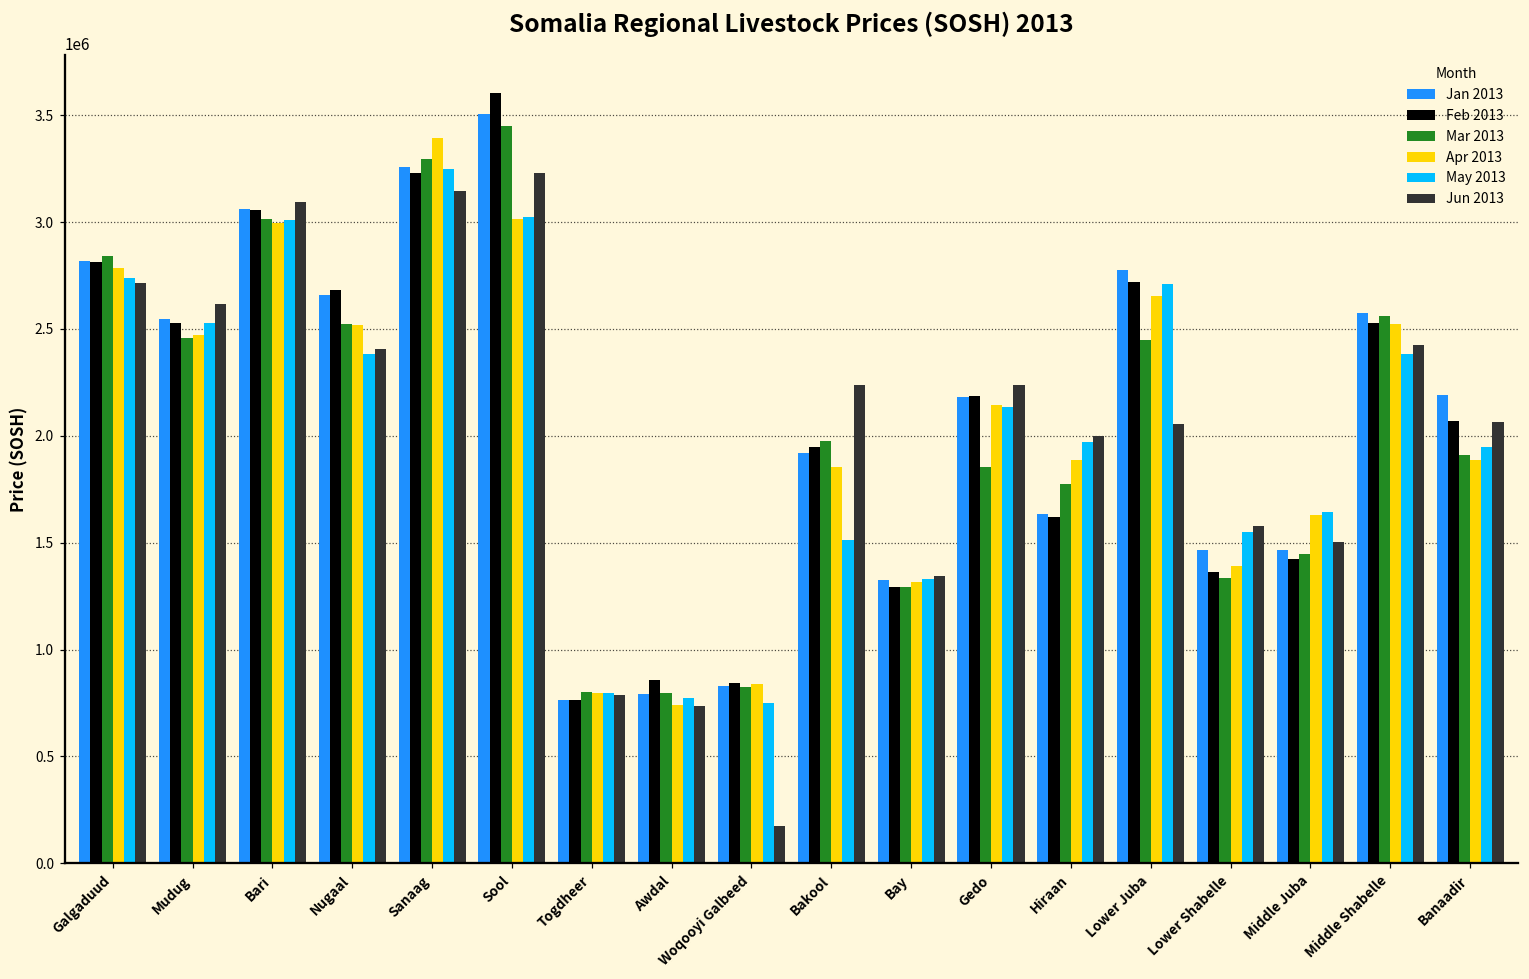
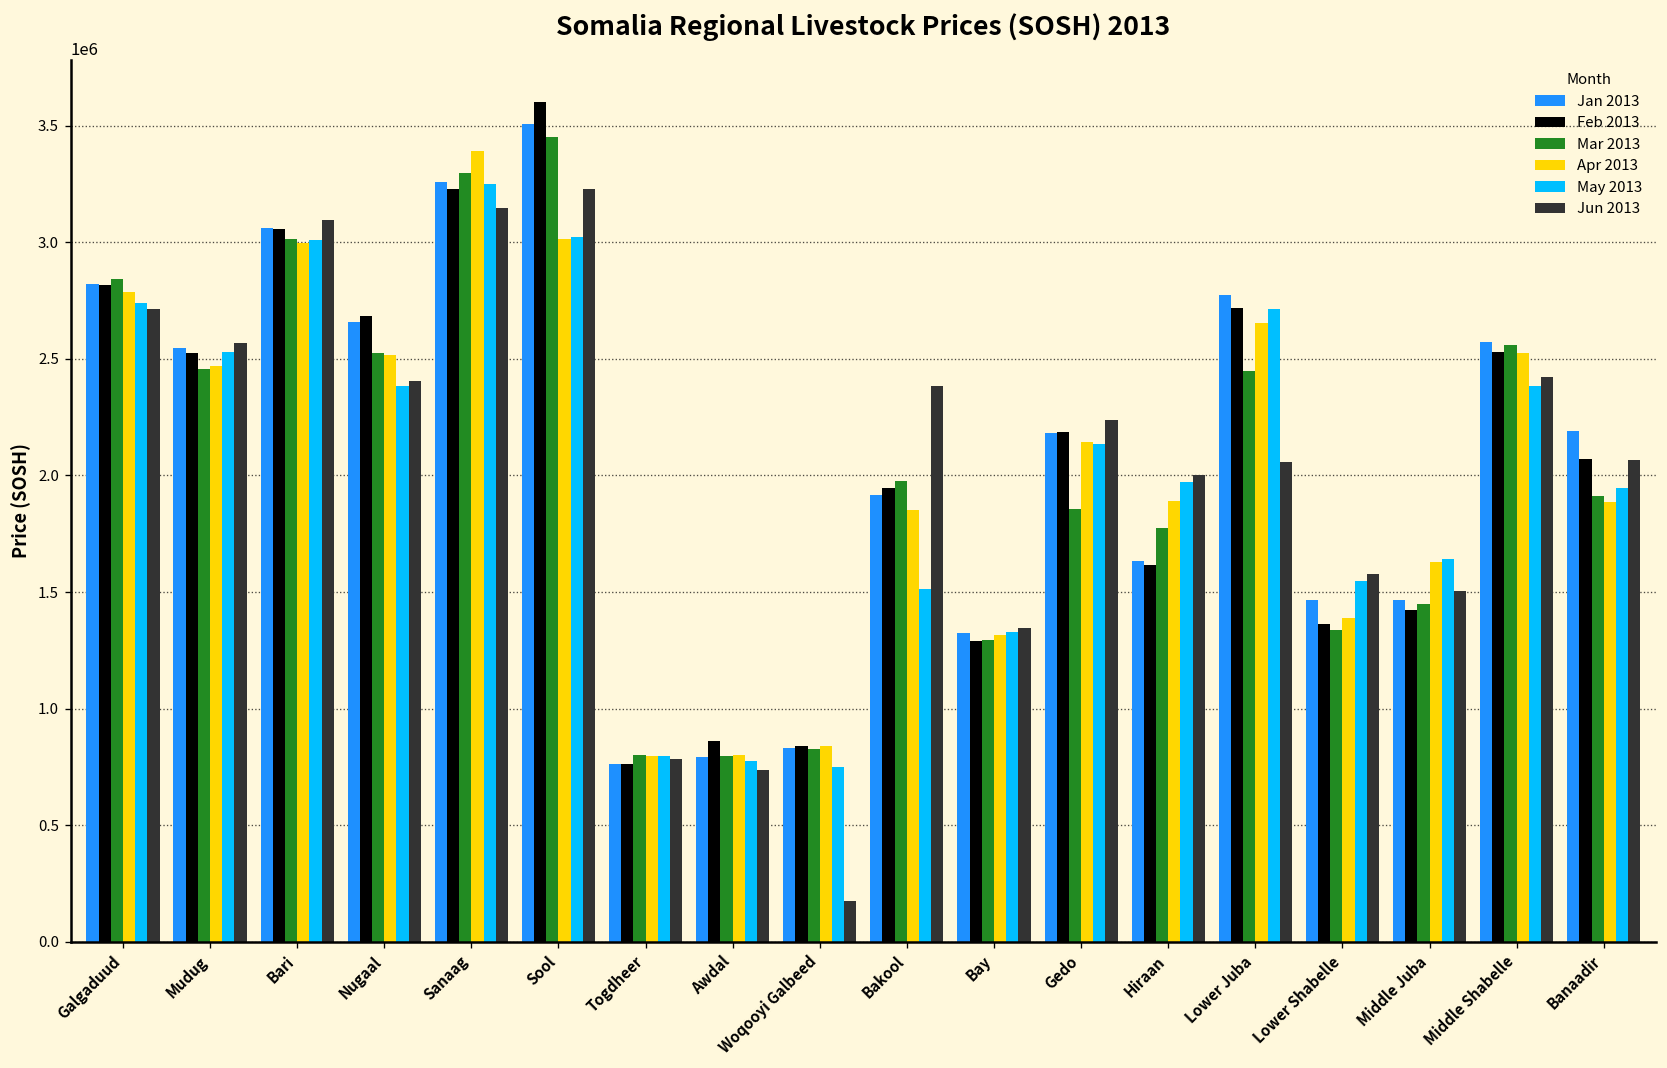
Jun 2013, Mudug: 2610000 -> 2570000
Apr 2013, Awdal: 740000 -> 800000
Jun 2013, Bakool: 2240000 -> 2390000
